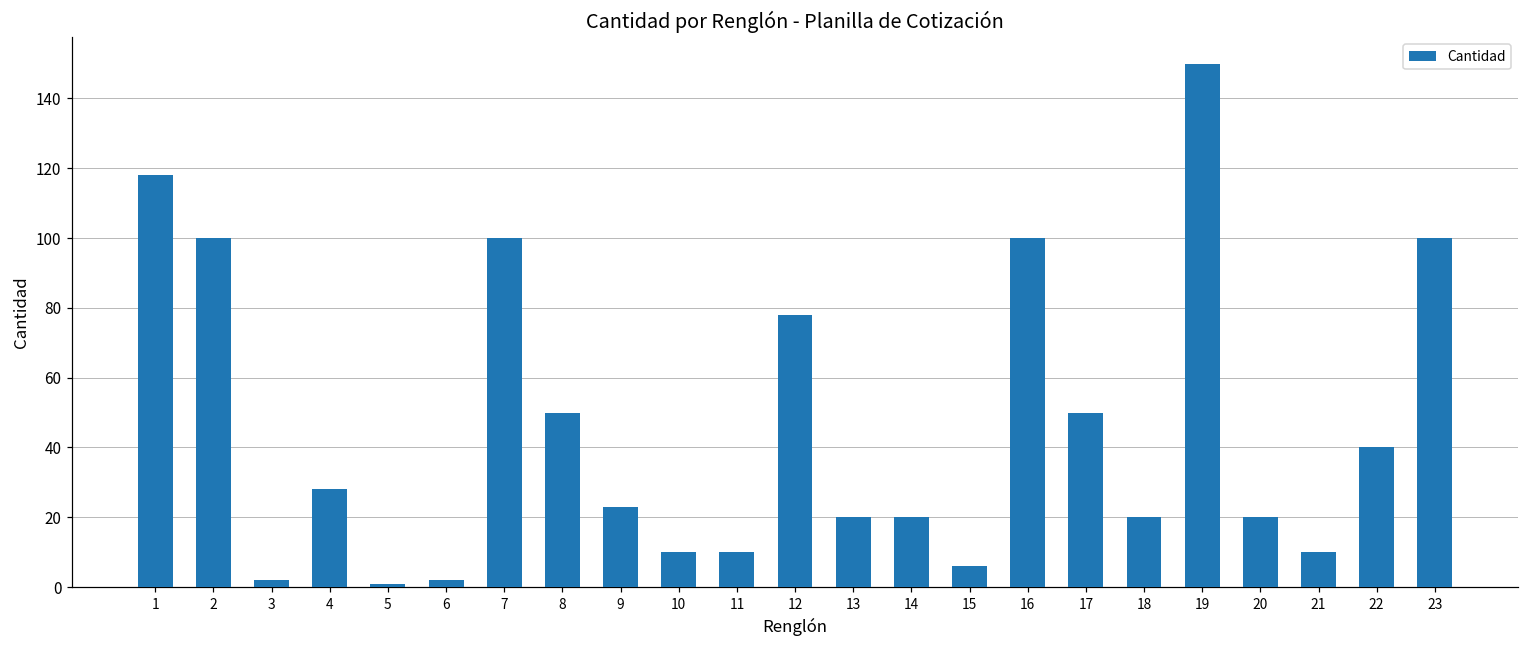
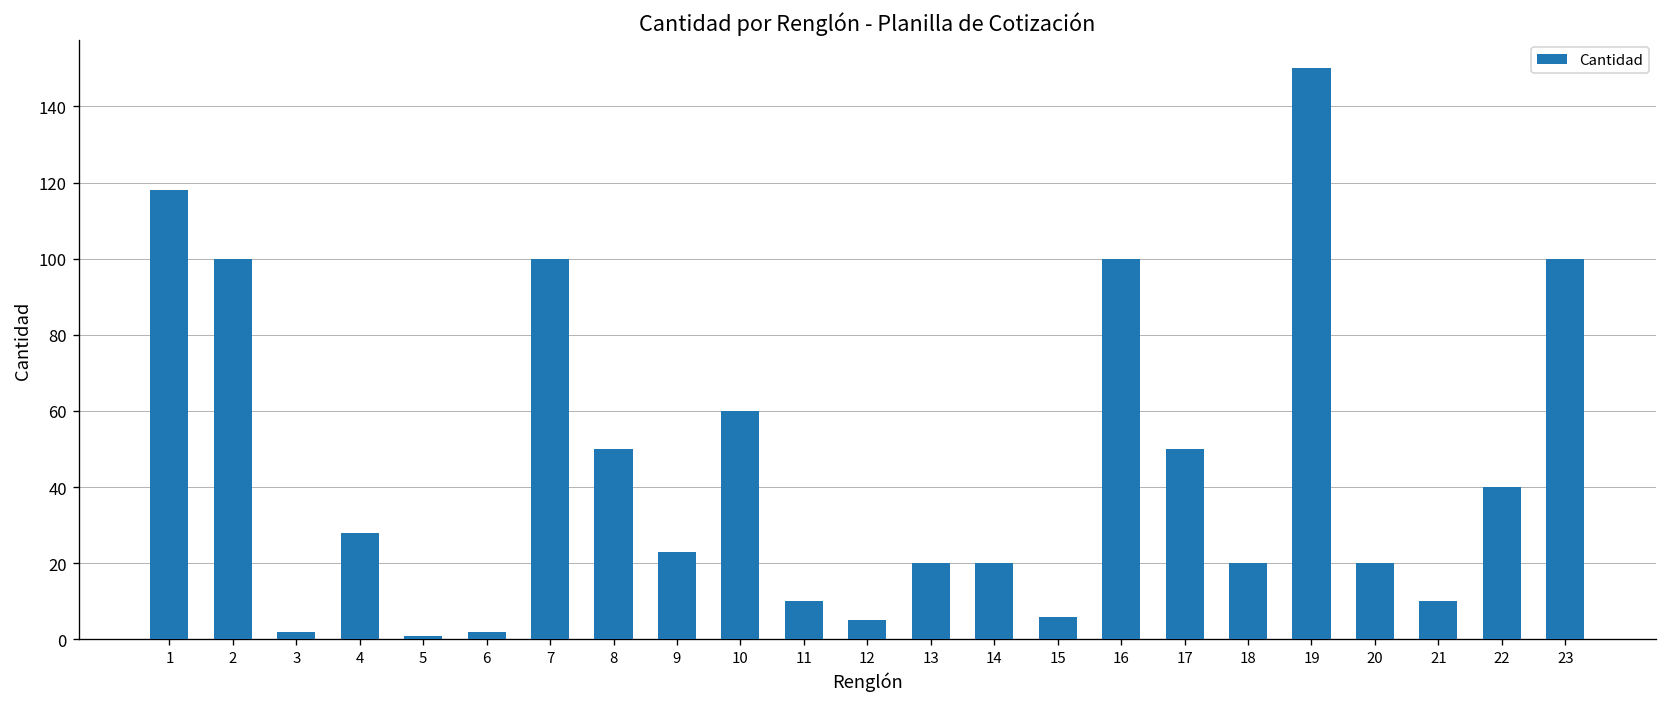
10: 10 -> 60
12: 78 -> 5
